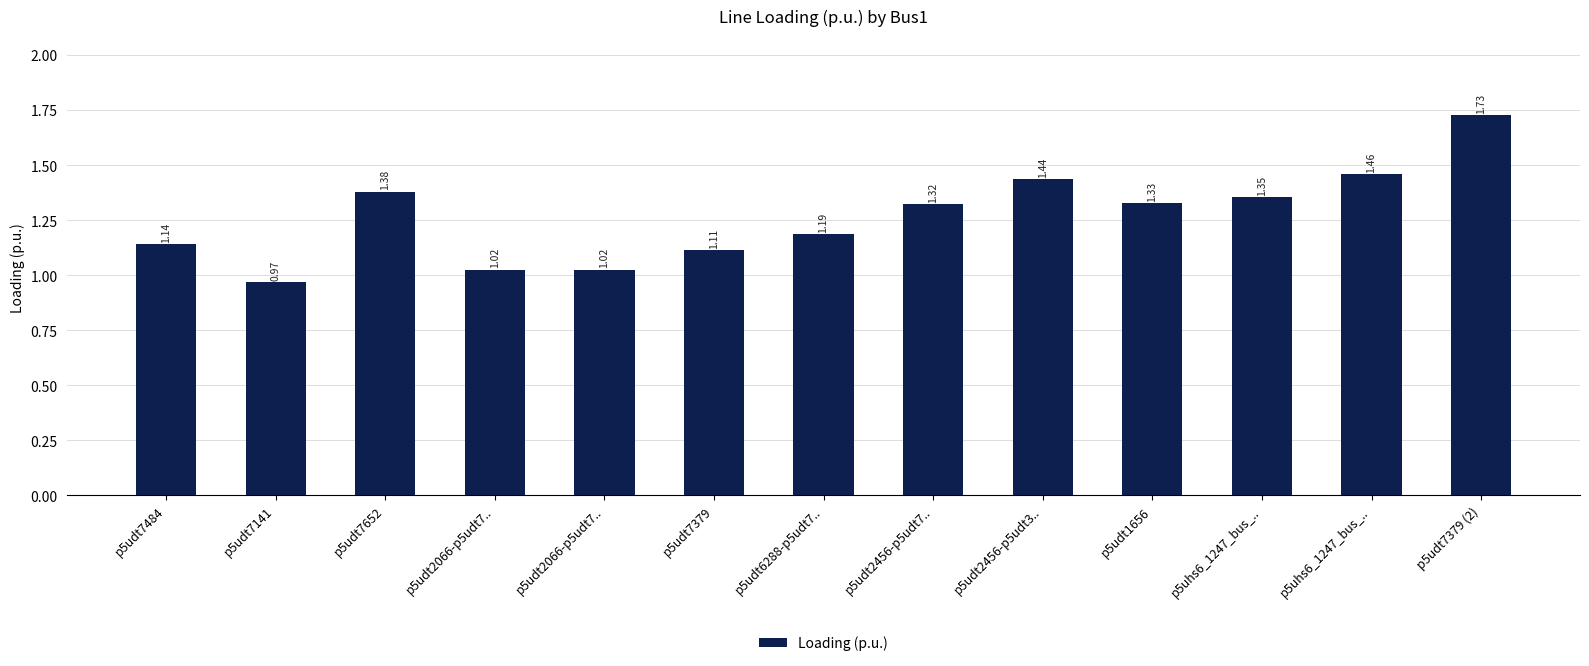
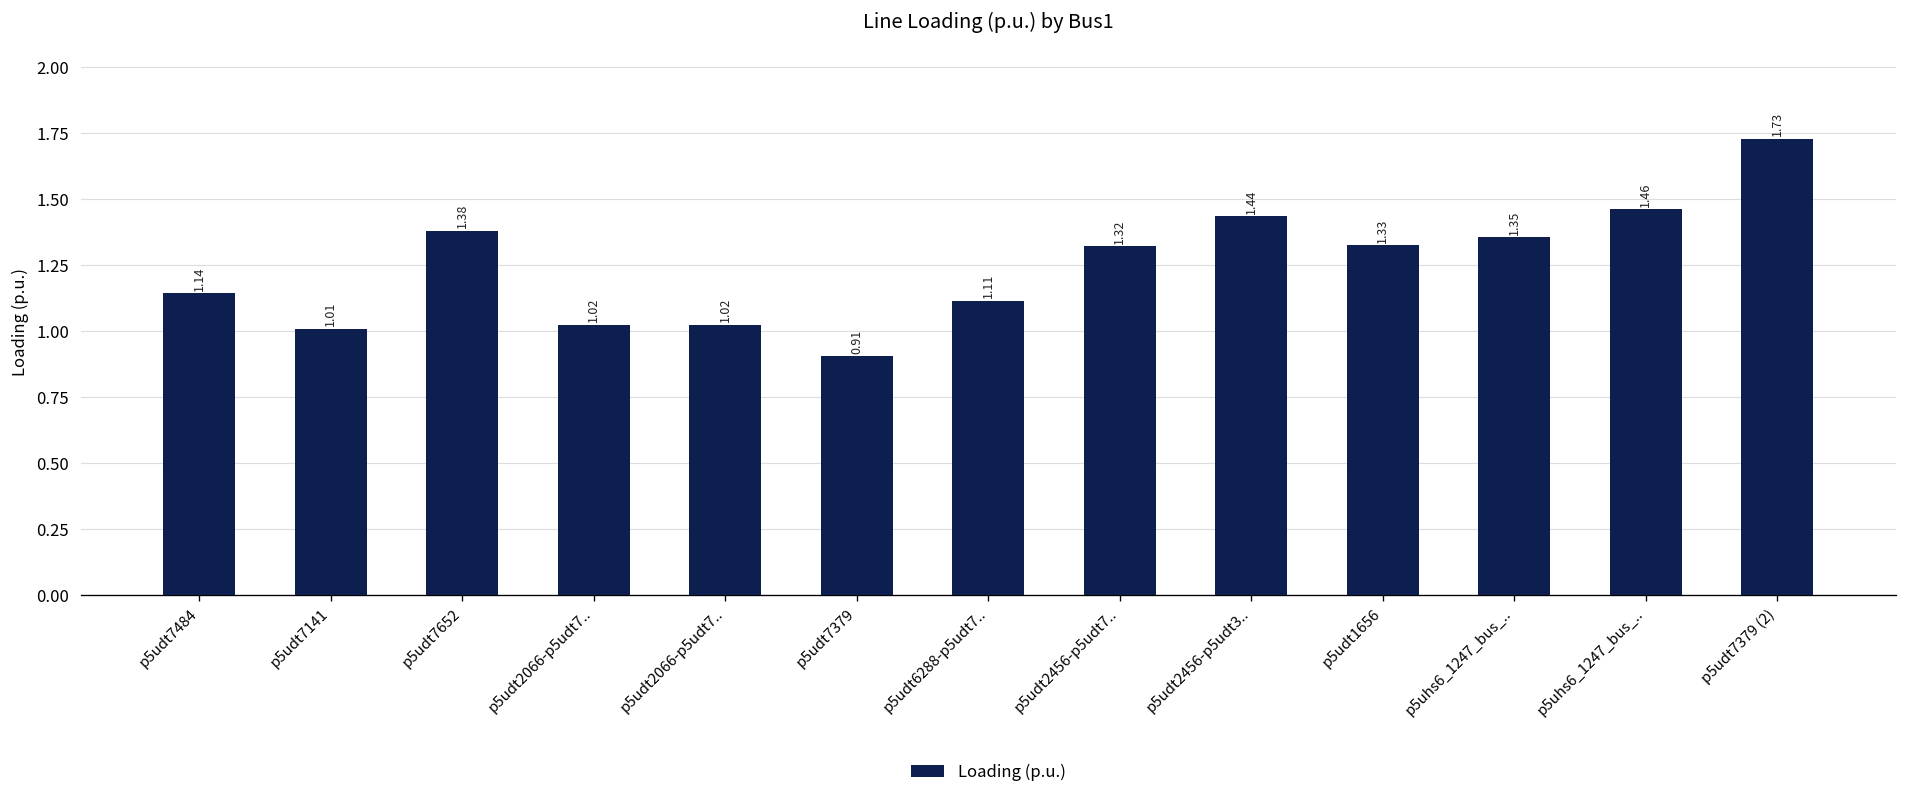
p5udt7141: 0.97 -> 1.01
p5udt7379: 1.11 -> 0.91
p5udt6288-p5udt7..: 1.19 -> 1.11
